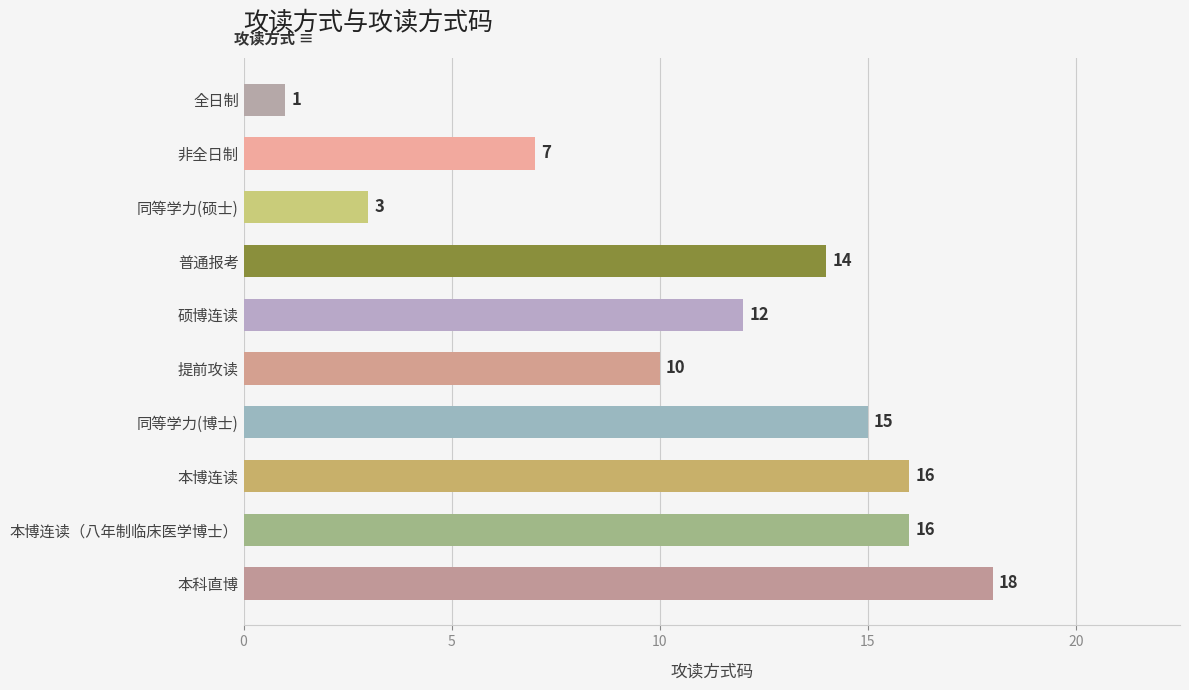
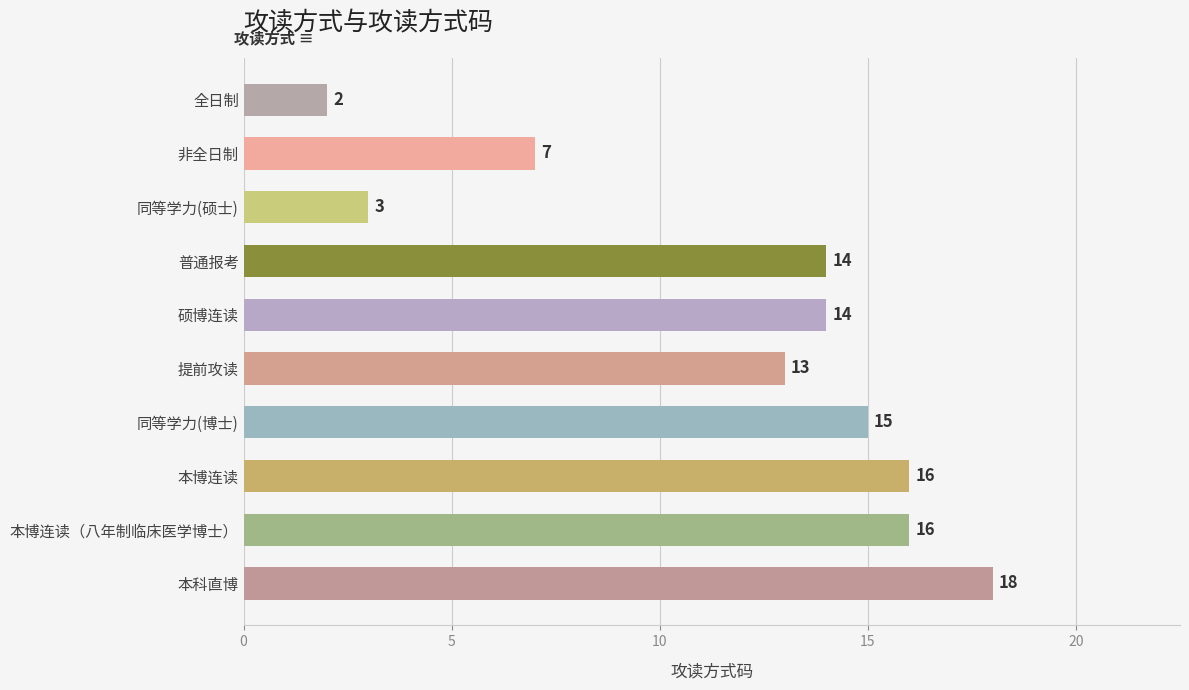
全日制: 1 -> 2
硕博连读: 12 -> 14
提前攻读: 10 -> 13
